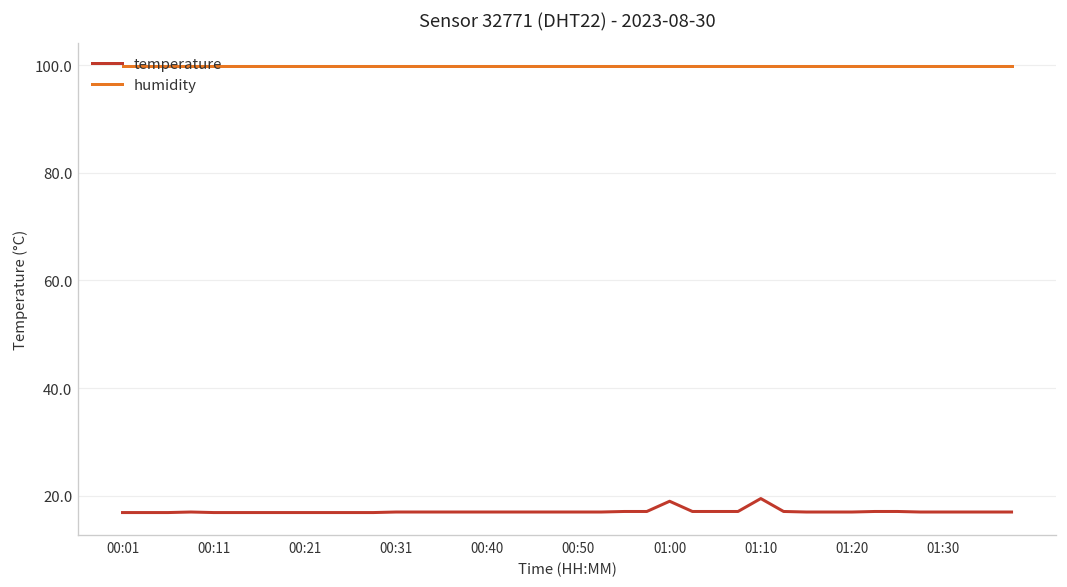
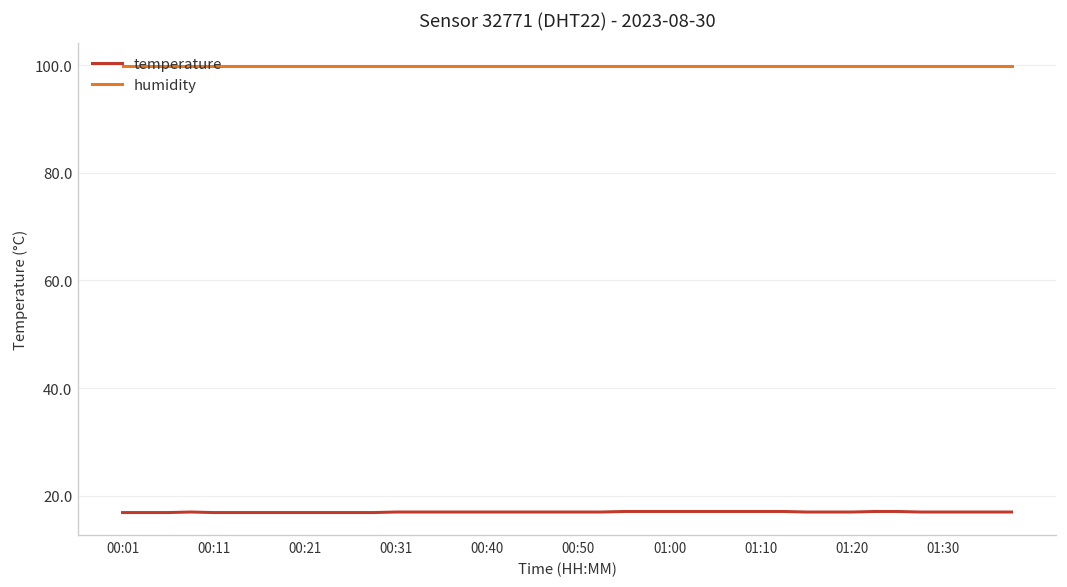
temperature, 01:00: 19 -> 17
temperature, 01:10: 20 -> 17
